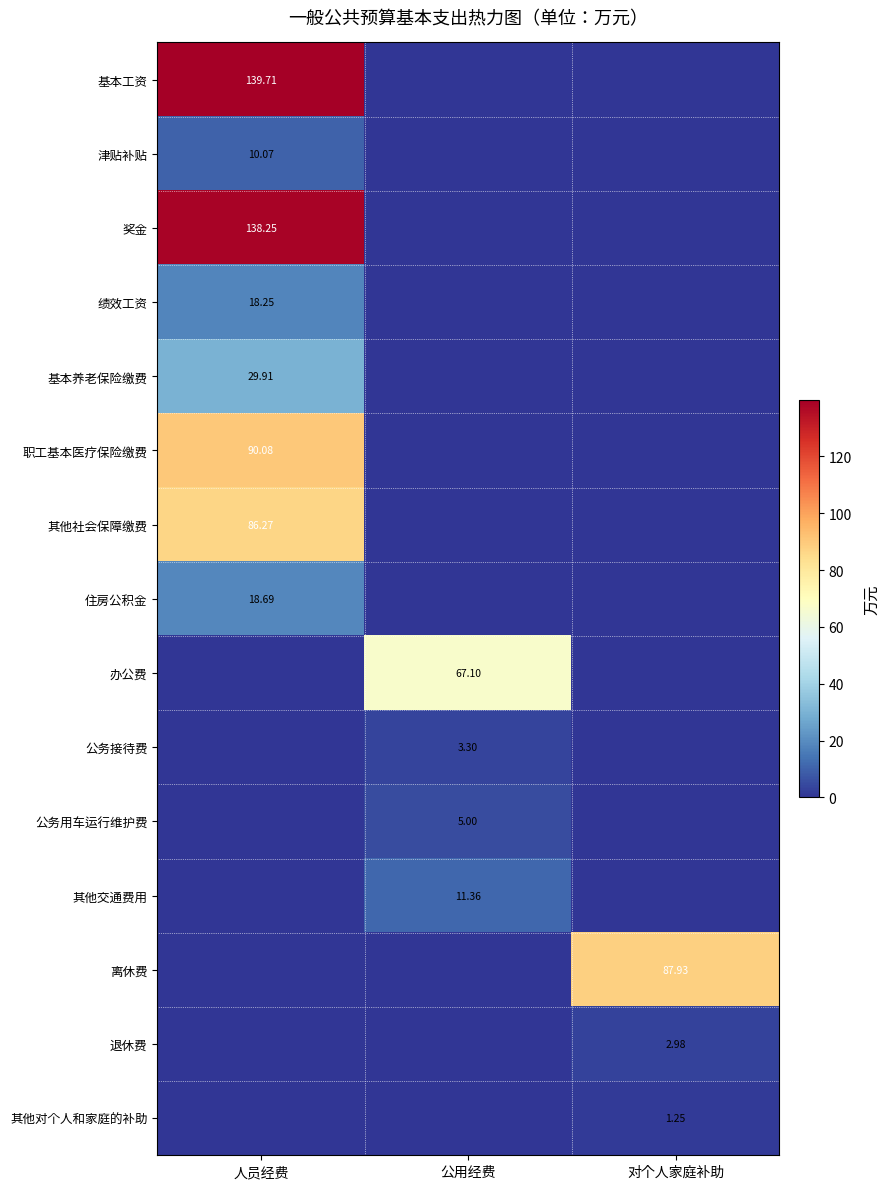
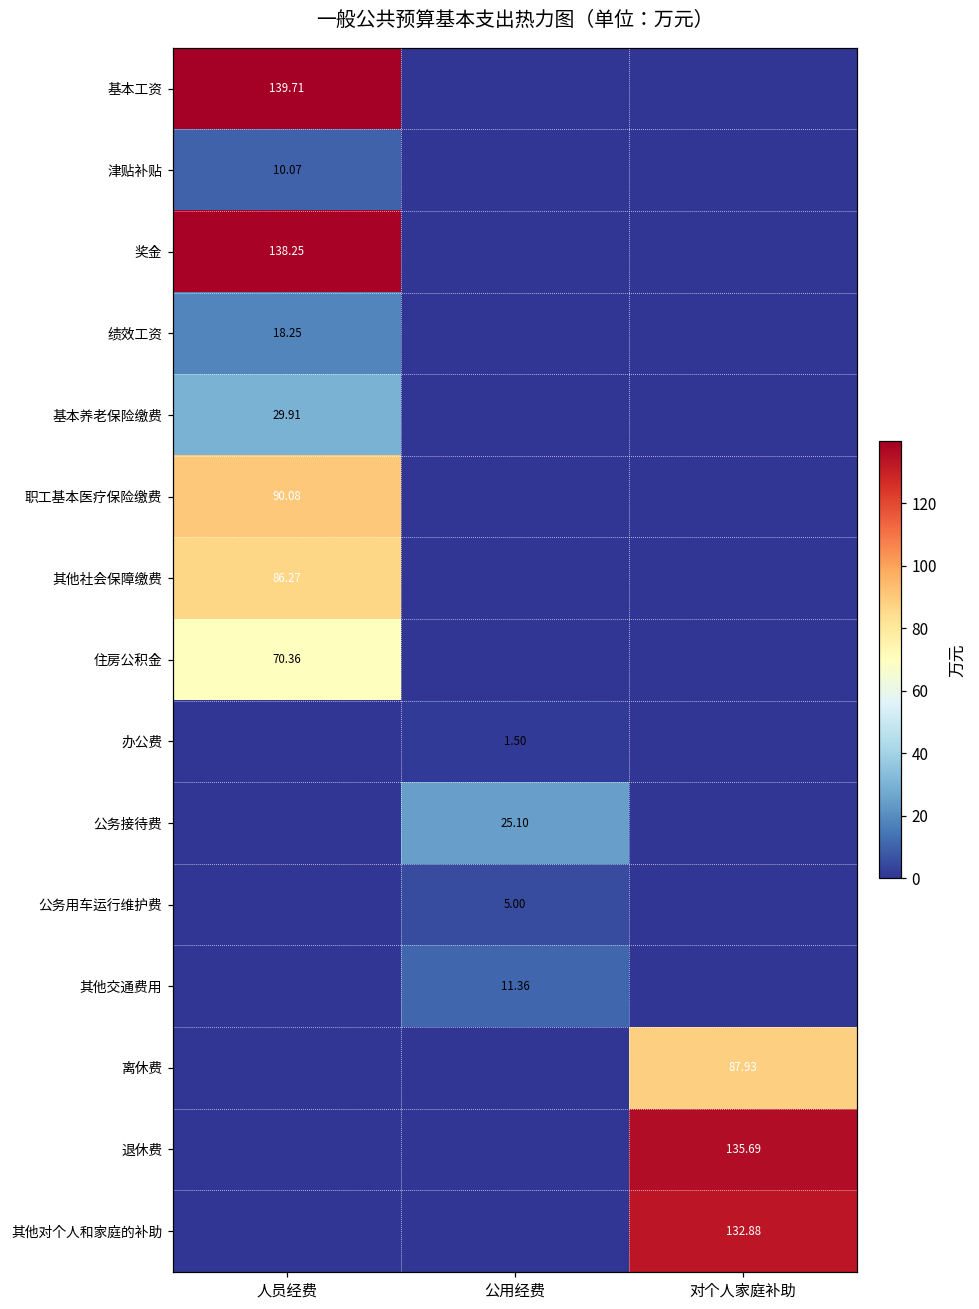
住房公积金, 人员经费: 18.69 -> 70.36
办公费, 公用经费: 67.10 -> 1.50
公务接待费, 公用经费: 3.30 -> 25.10
退休费, 对个人家庭补助: 2.98 -> 135.69
其他对个人和家庭的补助, 对个人家庭补助: 1.25 -> 132.88
